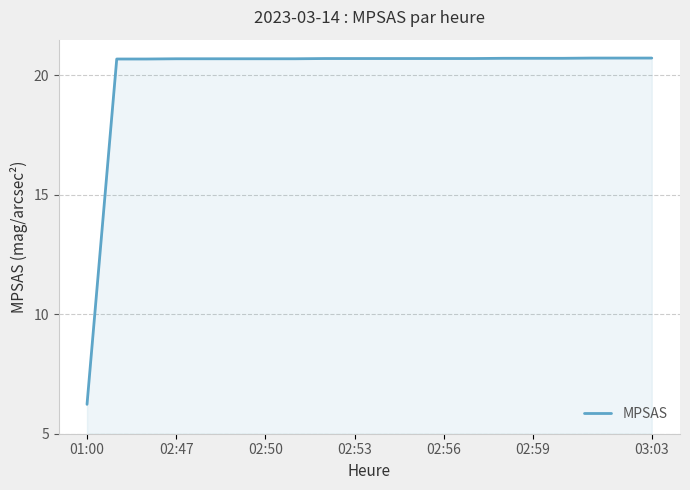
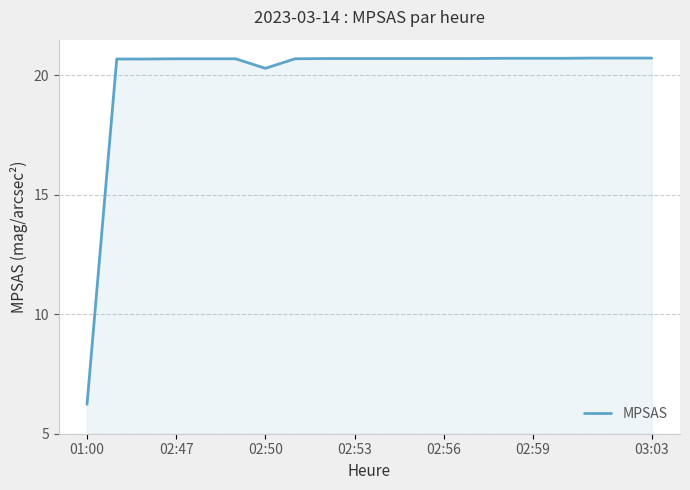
02:50: 20.7 -> 20.3
